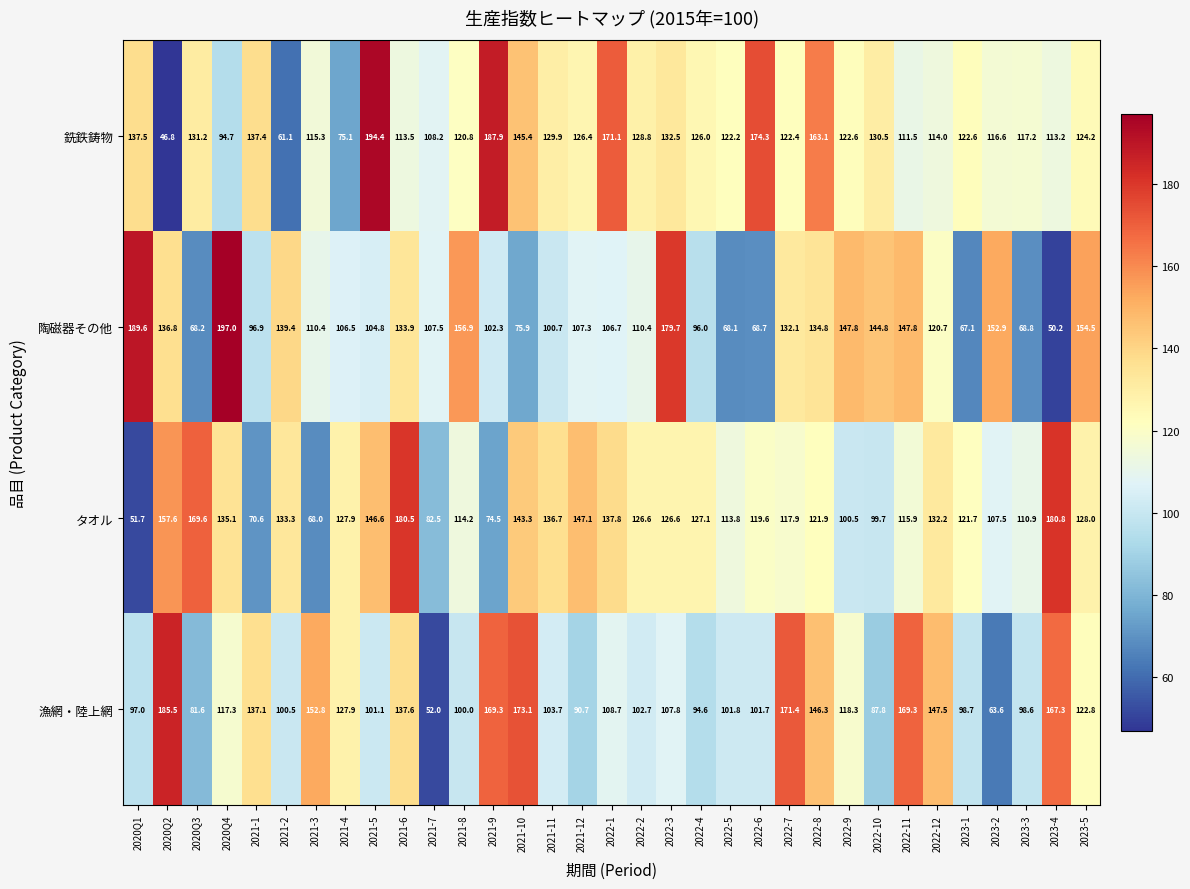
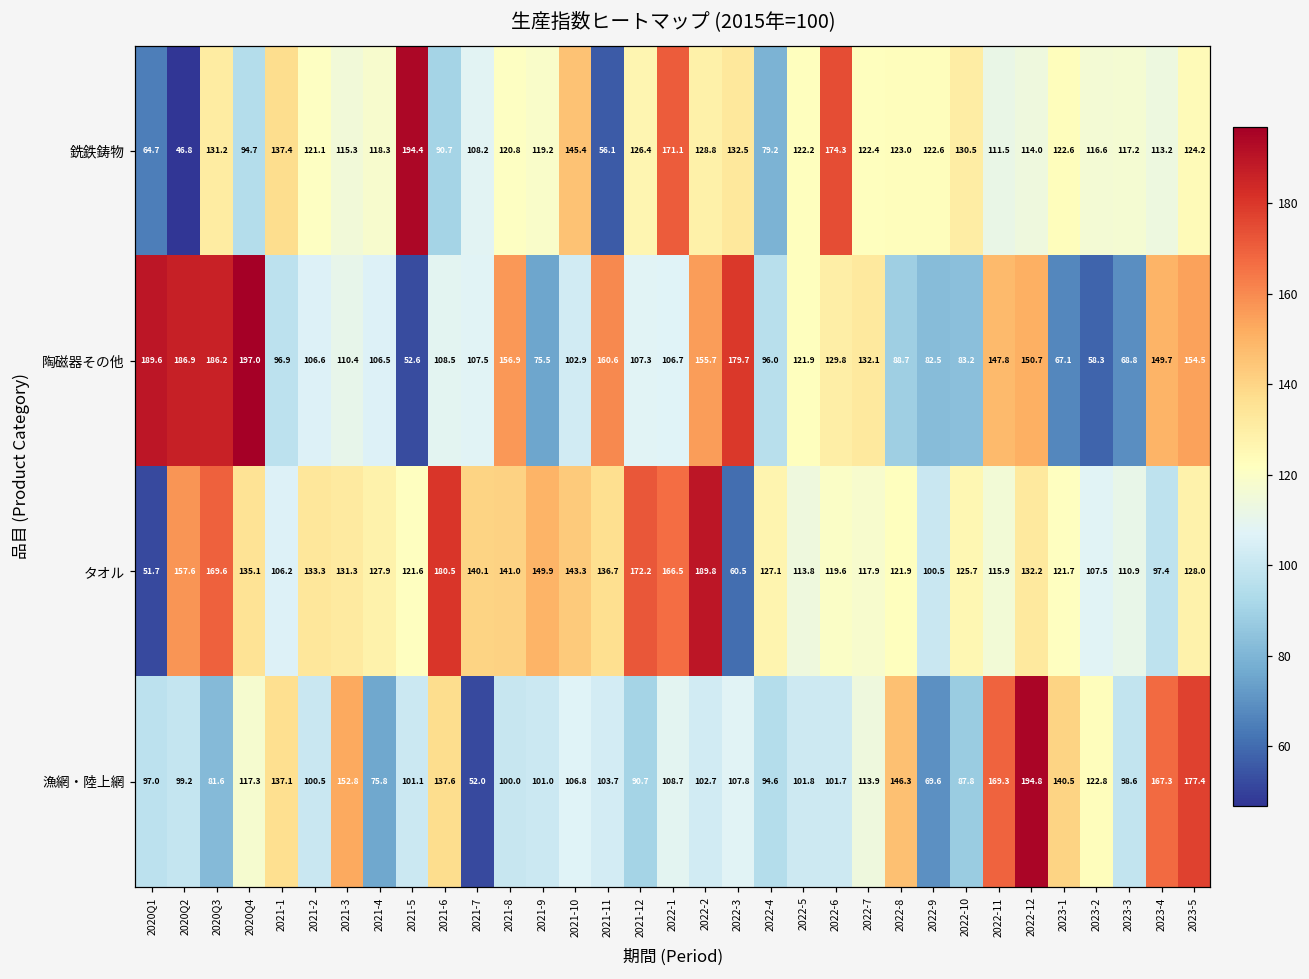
銑鉄鋳物, 2020Q1: 137.5 -> 64.7
銑鉄鋳物, 2021-2: 61.1 -> 121.1
銑鉄鋳物, 2021-4: 75.1 -> 118.3
銑鉄鋳物, 2021-6: 113.5 -> 90.7
銑鉄鋳物, 2021-9: 187.9 -> 119.2
銑鉄鋳物, 2021-11: 129.9 -> 56.1
銑鉄鋳物, 2022-4: 126.0 -> 79.2
銑鉄鋳物, 2022-8: 163.1 -> 123.0
陶磁器その他, 2020Q2: 136.8 -> 186.9
陶磁器その他, 2020Q3: 68.2 -> 186.2
陶磁器その他, 2021-2: 139.4 -> 106.6
陶磁器その他, 2021-5: 104.8 -> 52.6
陶磁器その他, 2021-6: 133.9 -> 108.5
陶磁器その他, 2021-9: 102.3 -> 75.5
陶磁器その他, 2021-10: 75.9 -> 102.9
陶磁器その他, 2021-11: 100.7 -> 160.6
陶磁器その他, 2022-2: 110.4 -> 155.7
陶磁器その他, 2022-5: 68.1 -> 121.9
陶磁器その他, 2022-6: 68.7 -> 129.8
陶磁器その他, 2022-8: 134.8 -> 88.7
陶磁器その他, 2022-9: 147.8 -> 82.5
陶磁器その他, 2022-10: 144.8 -> 83.2
陶磁器その他, 2022-12: 120.7 -> 150.7
陶磁器その他, 2023-2: 152.9 -> 58.3
陶磁器その他, 2023-4: 50.2 -> 149.7
タオル, 2021-1: 70.6 -> 106.2
タオル, 2021-3: 68.0 -> 131.3
タオル, 2021-5: 146.6 -> 121.6
タオル, 2021-7: 82.5 -> 140.1
タオル, 2021-8: 114.2 -> 141.0
タオル, 2021-9: 74.5 -> 149.9
タオル, 2021-12: 147.1 -> 172.2
タオル, 2022-1: 137.8 -> 166.5
タオル, 2022-2: 126.6 -> 189.8
タオル, 2022-3: 126.6 -> 60.5
タオル, 2022-10: 99.7 -> 125.7
タオル, 2023-4: 180.8 -> 97.4
漁網・陸上網, 2020Q2: 185.5 -> 99.2
漁網・陸上網, 2021-4: 127.9 -> 75.8
漁網・陸上網, 2021-9: 169.3 -> 101.0
漁網・陸上網, 2021-10: 173.1 -> 106.8
漁網・陸上網, 2022-7: 171.4 -> 113.9
漁網・陸上網, 2022-9: 118.3 -> 69.6
漁網・陸上網, 2022-12: 147.5 -> 194.8
漁網・陸上網, 2023-1: 98.7 -> 140.5
漁網・陸上網, 2023-2: 63.6 -> 122.8
漁網・陸上網, 2023-5: 122.8 -> 177.4
